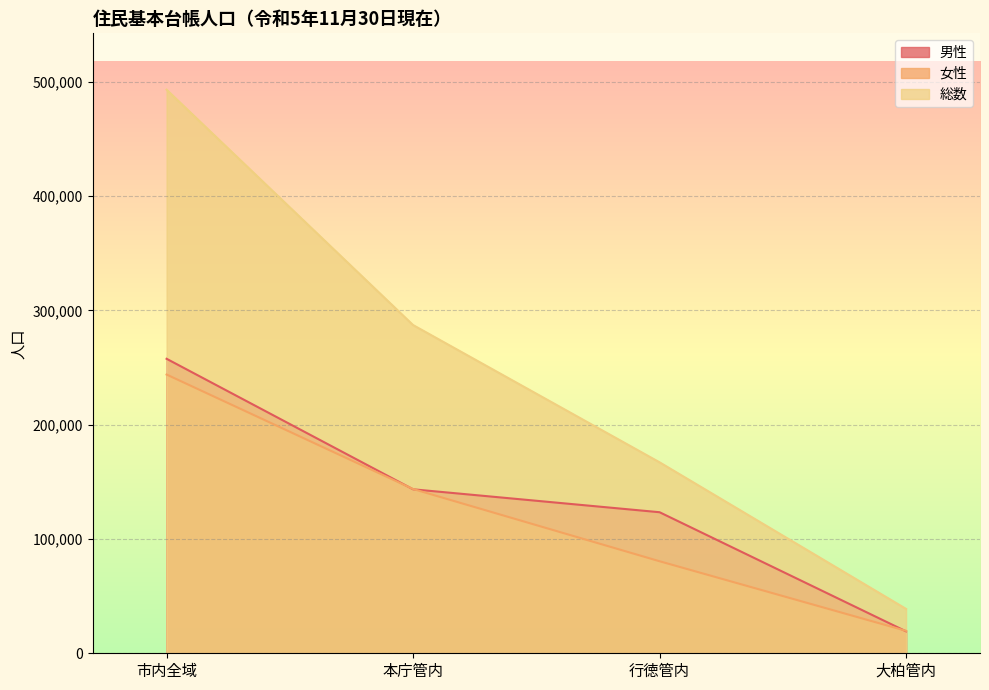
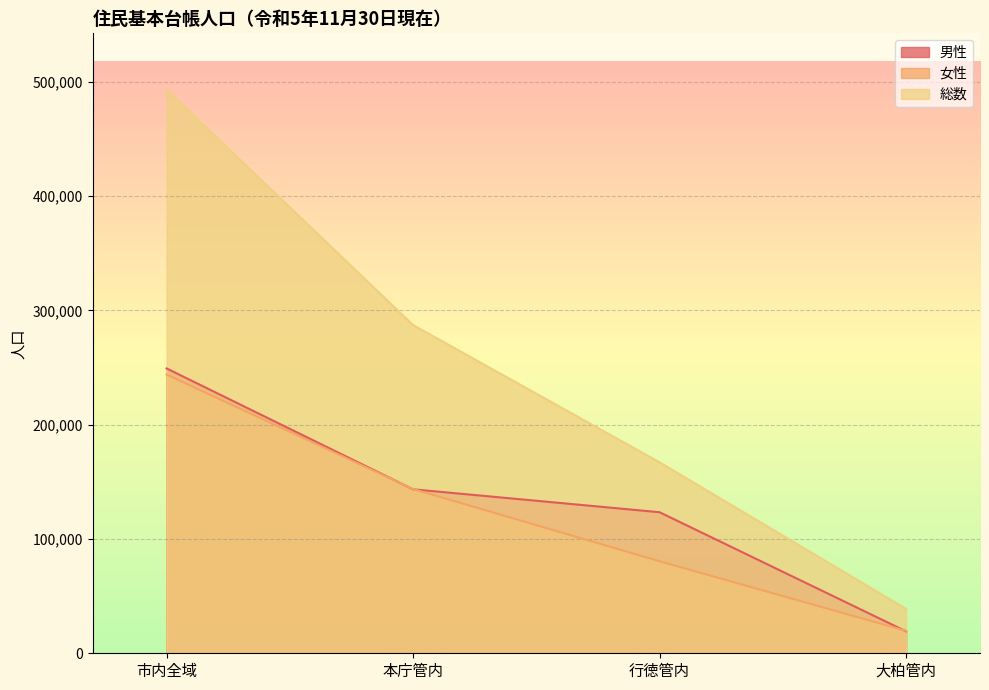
男性, 市内全域: 258,000 -> 249,000
